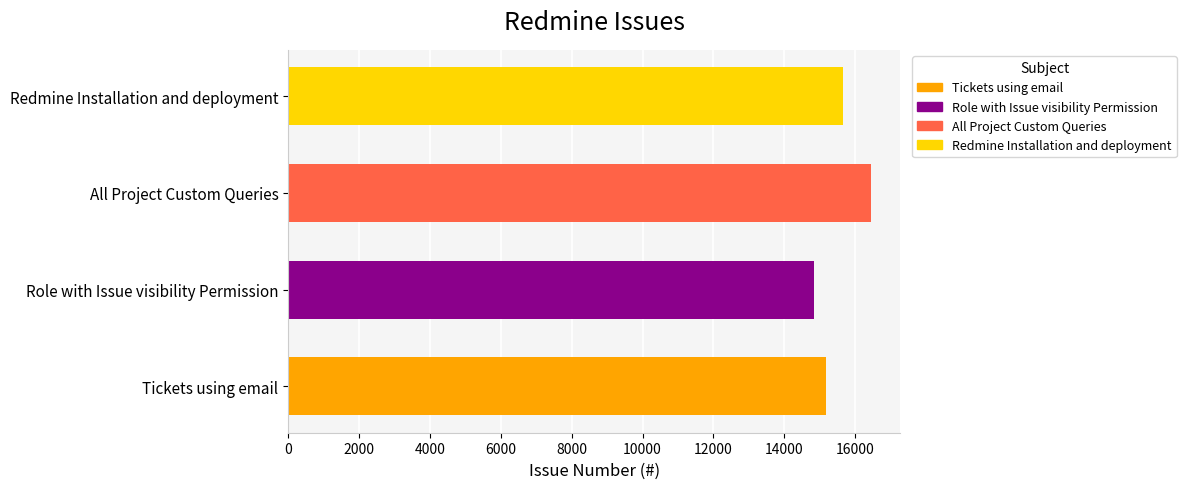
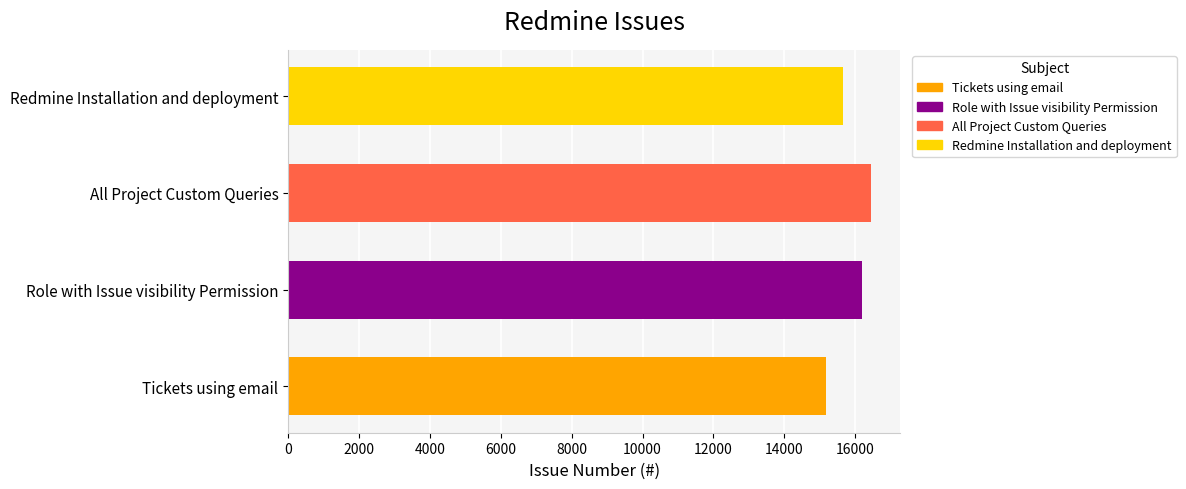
Role with Issue visibility Permission: 14800 -> 16200
